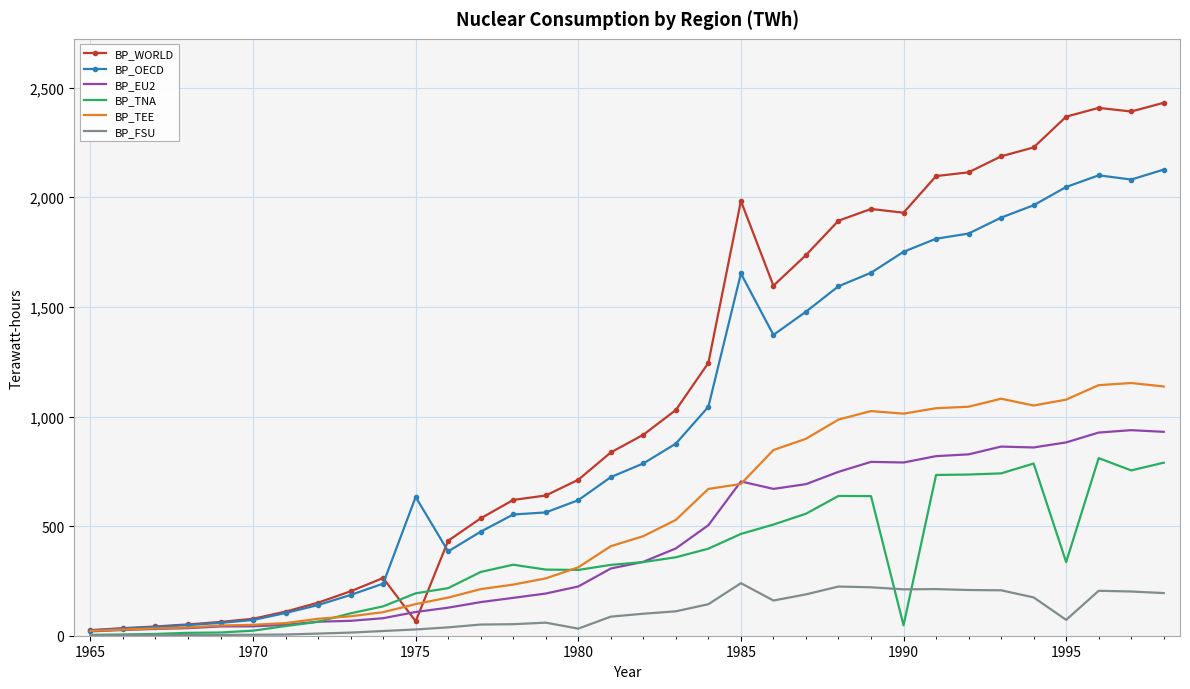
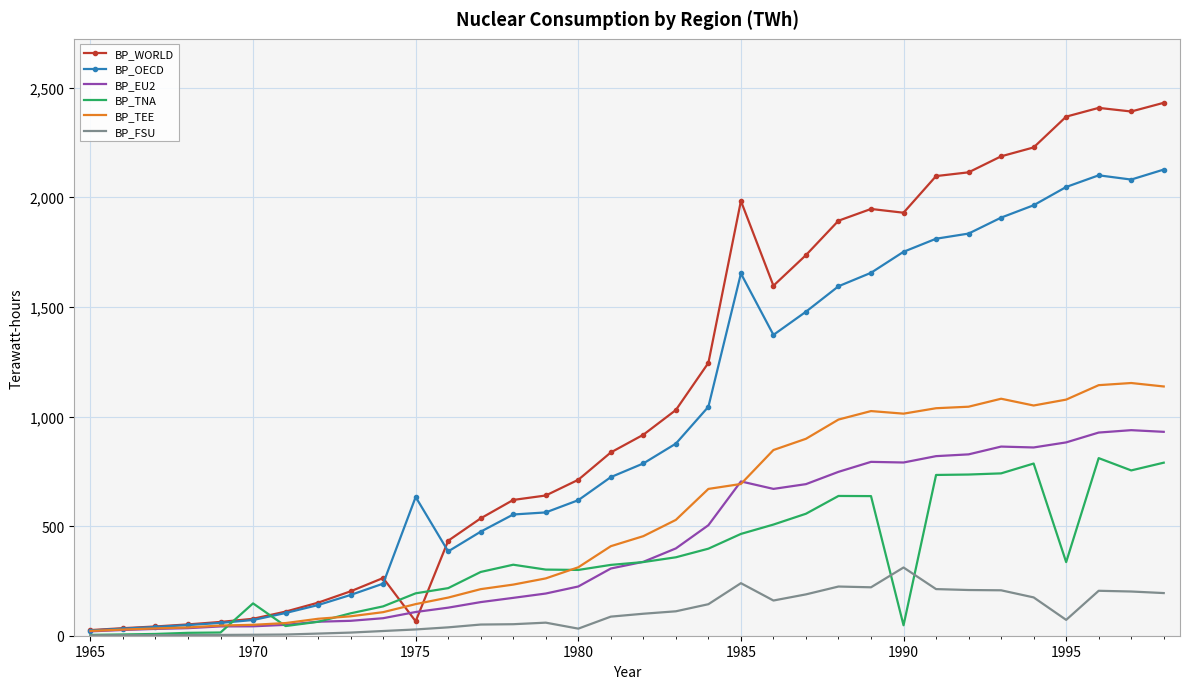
BP_TNA, 1970: 20 -> 150
BP_FSU, 1990: 210 -> 310
